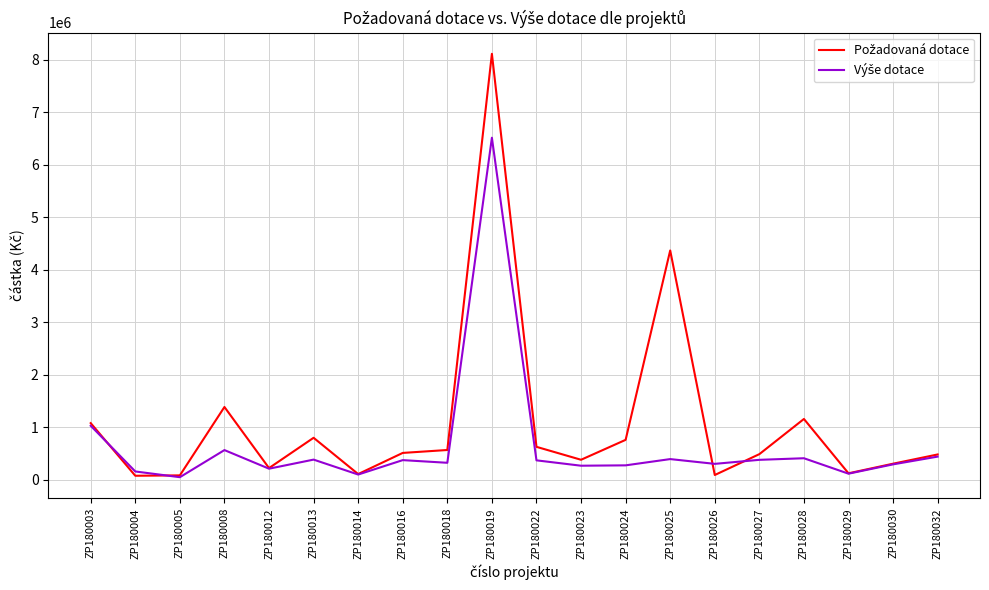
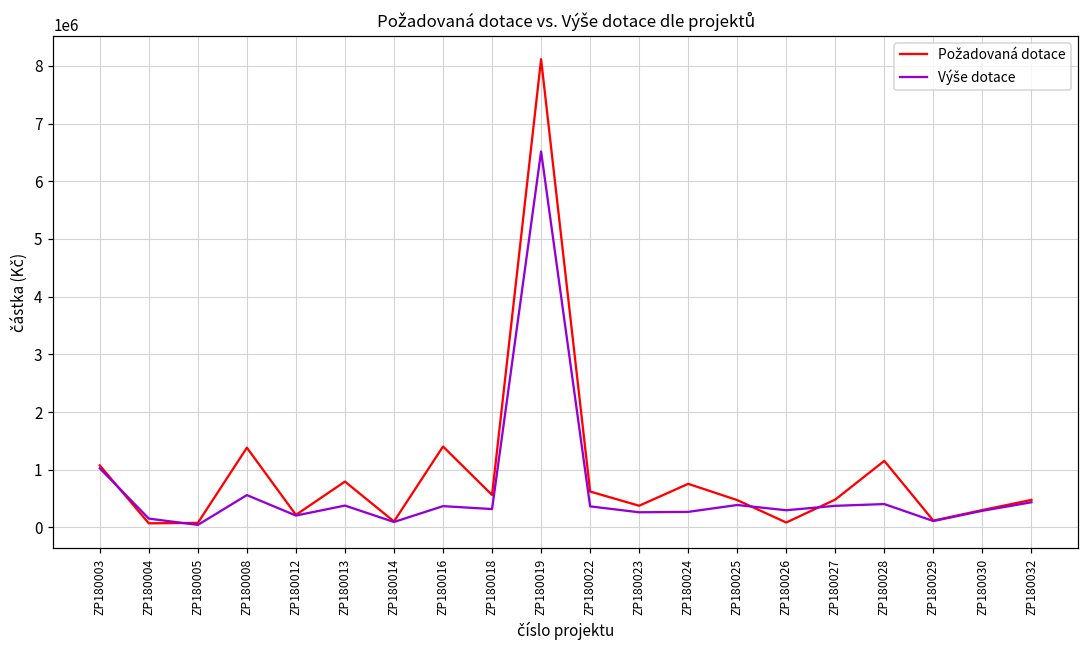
Požadovaná dotace, ZP180016: 500000 -> 1400000
Požadovaná dotace, ZP180025: 4400000 -> 500000
